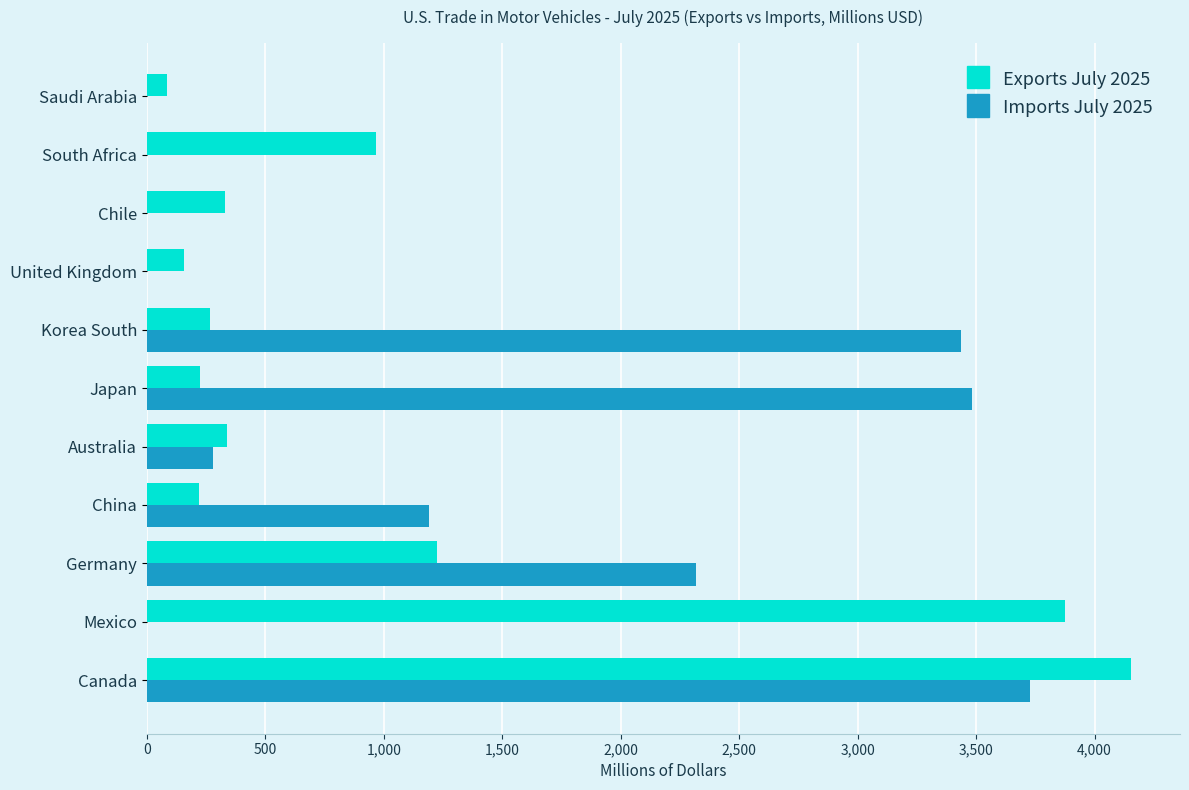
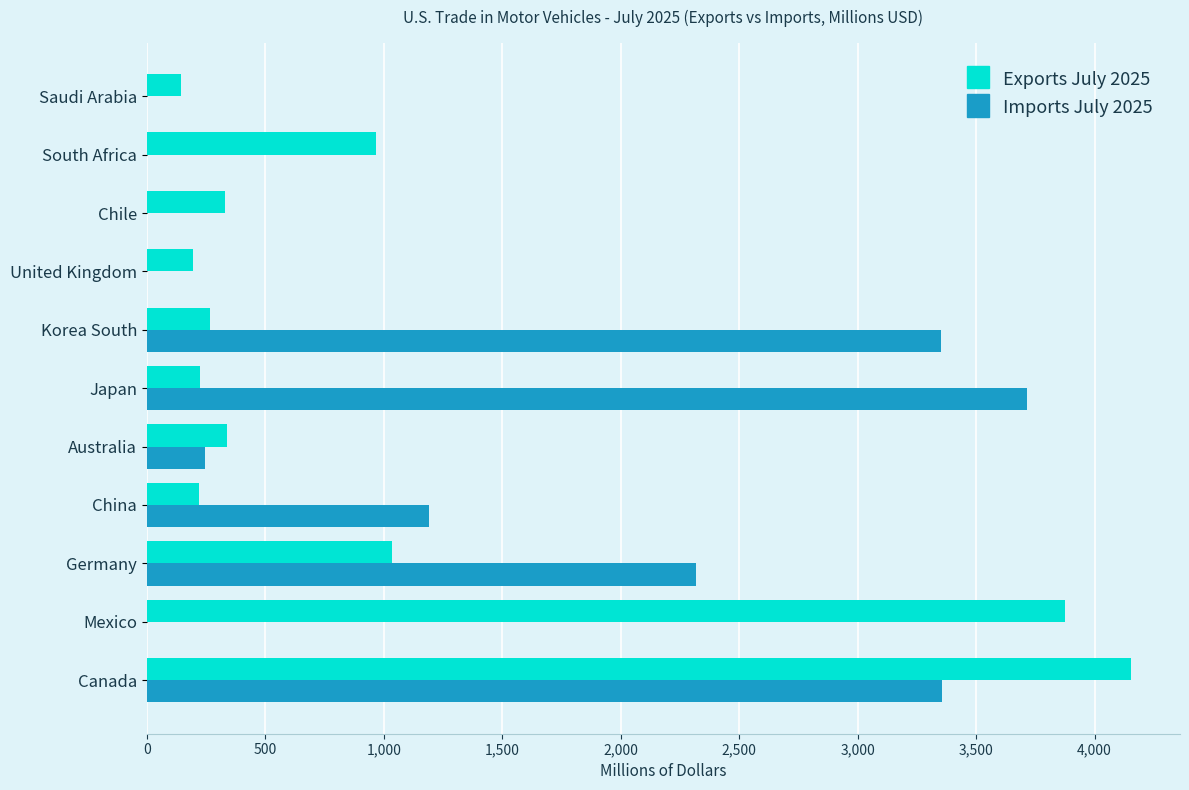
Exports July 2025, Saudi Arabia: 90 -> 150
Exports July 2025, United Kingdom: 160 -> 200
Imports July 2025, Korea South: 3,440 -> 3,350
Imports July 2025, Japan: 3,480 -> 3,710
Imports July 2025, Australia: 280 -> 250
Exports July 2025, Germany: 1,230 -> 1,040
Imports July 2025, Canada: 3,730 -> 3,360
